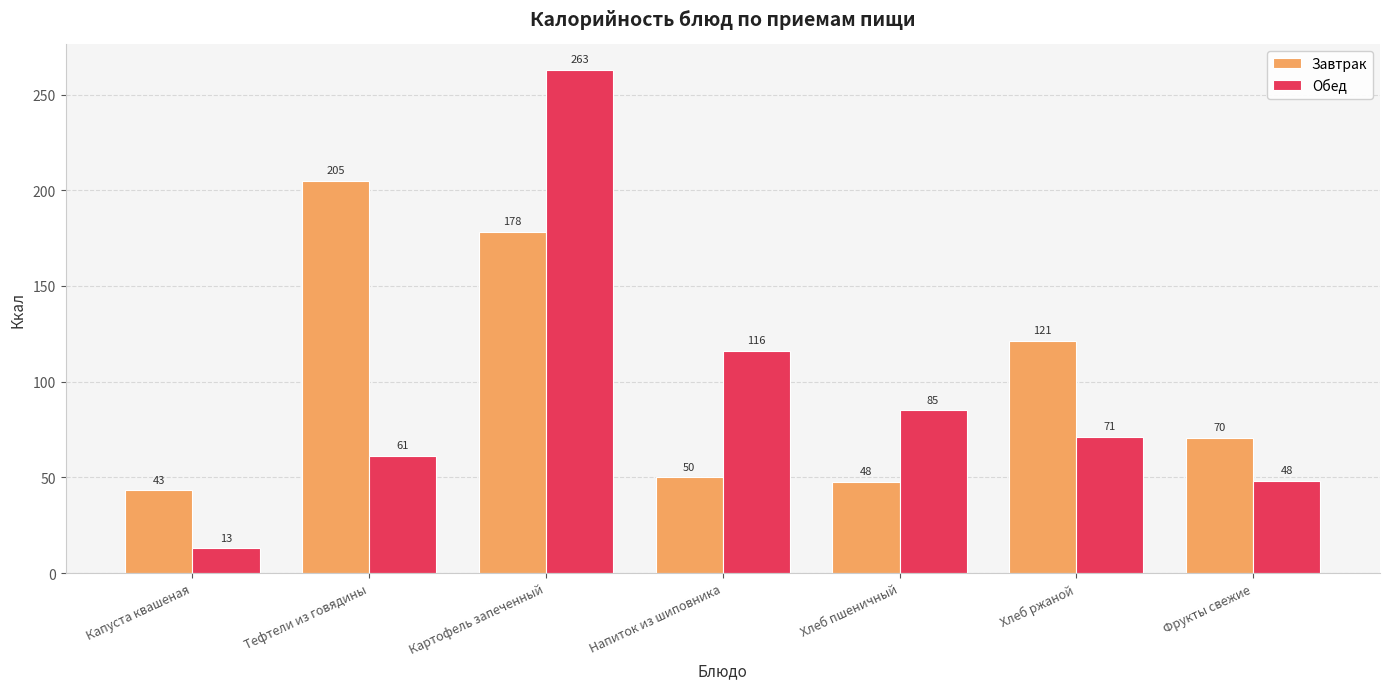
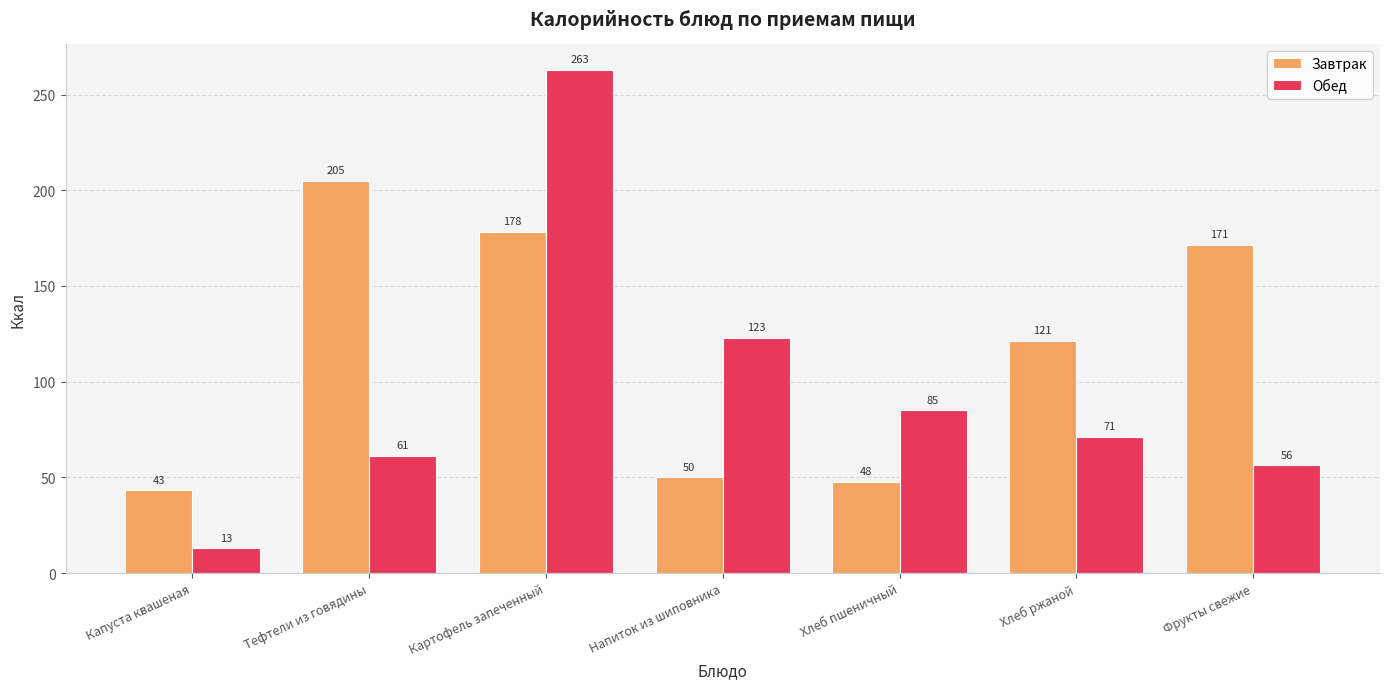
Обед, Напиток из шиповника: 116 -> 123
Завтрак, Фрукты свежие: 70 -> 171
Обед, Фрукты свежие: 48 -> 56
